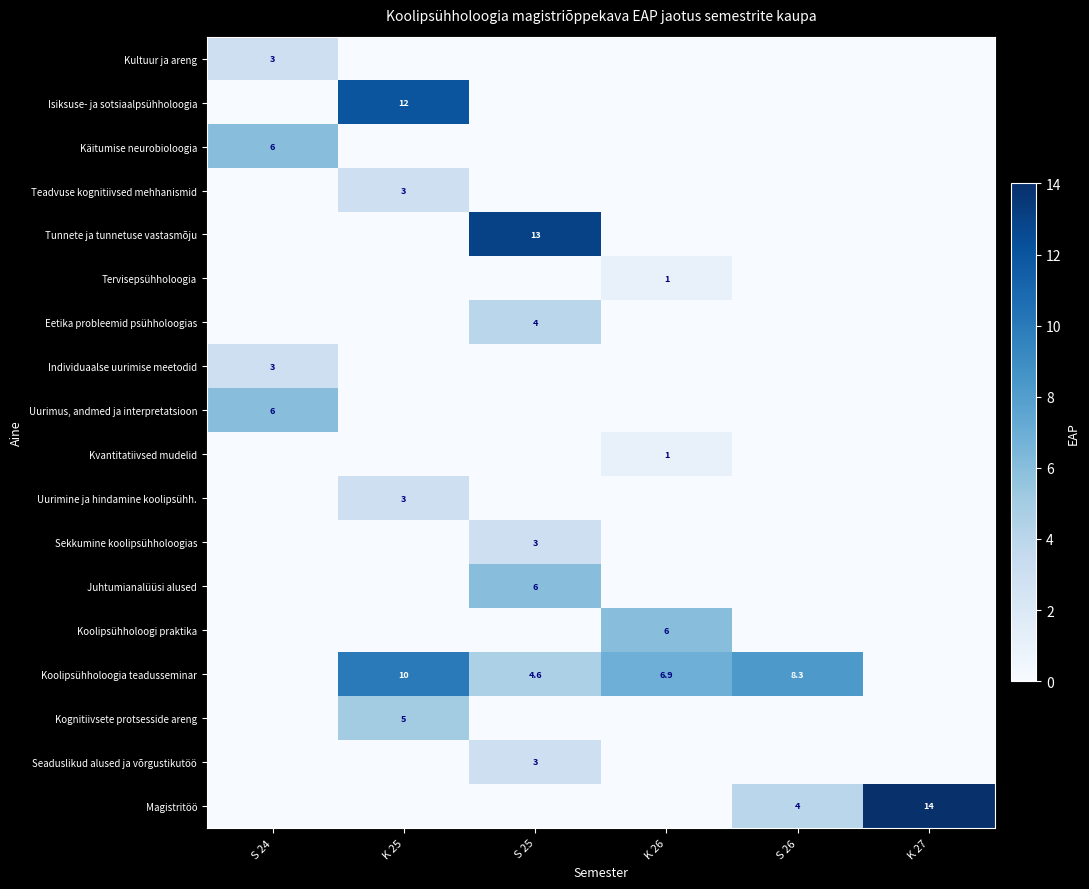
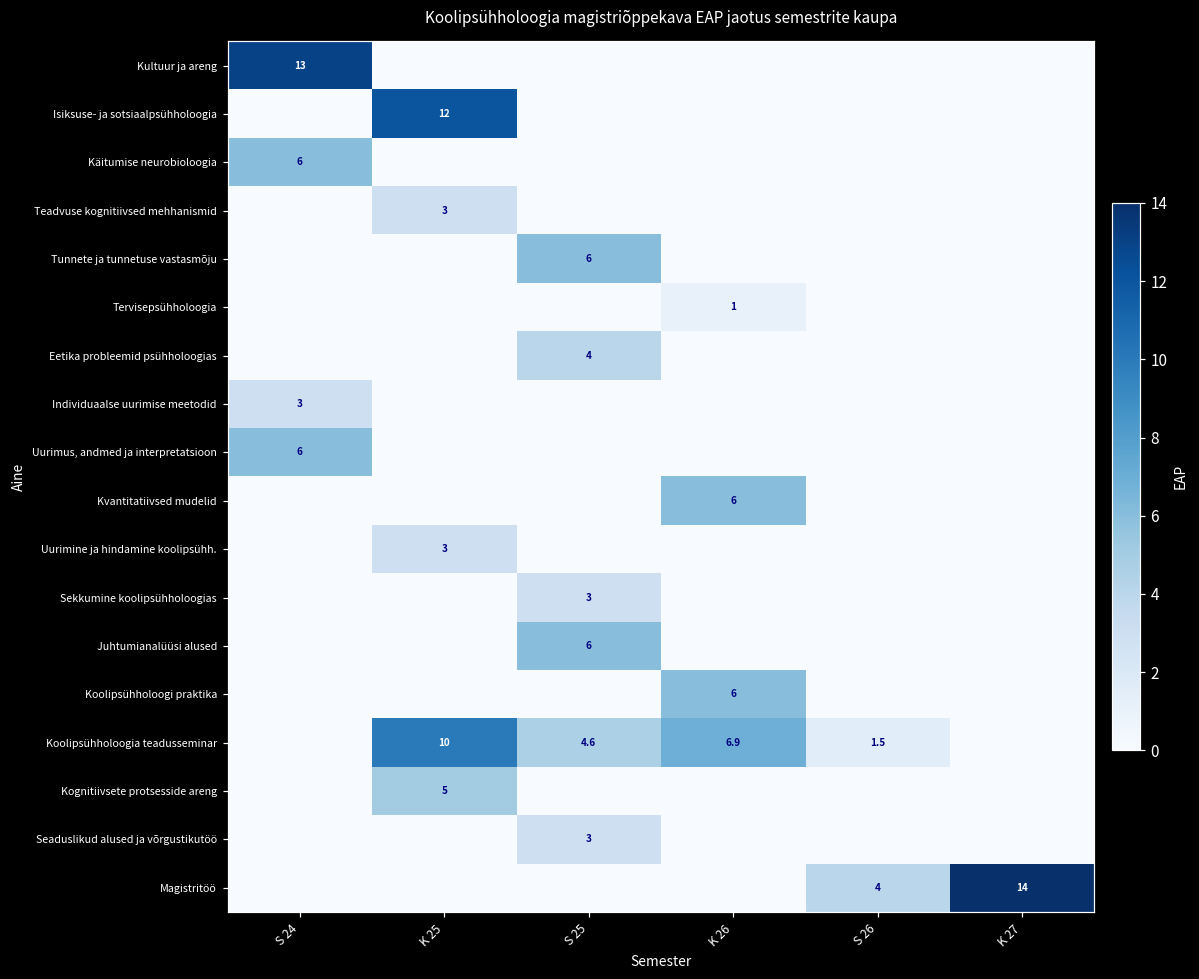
Kultuur ja areng, S 24: 3 -> 13
Tunnete ja tunnetuse vastasmõju, S 25: 13 -> 6
Kvantitatiivsed mudelid, K 26: 1 -> 6
Koolipsühholoogia teadusseminar, S 26: 8.3 -> 1.5
